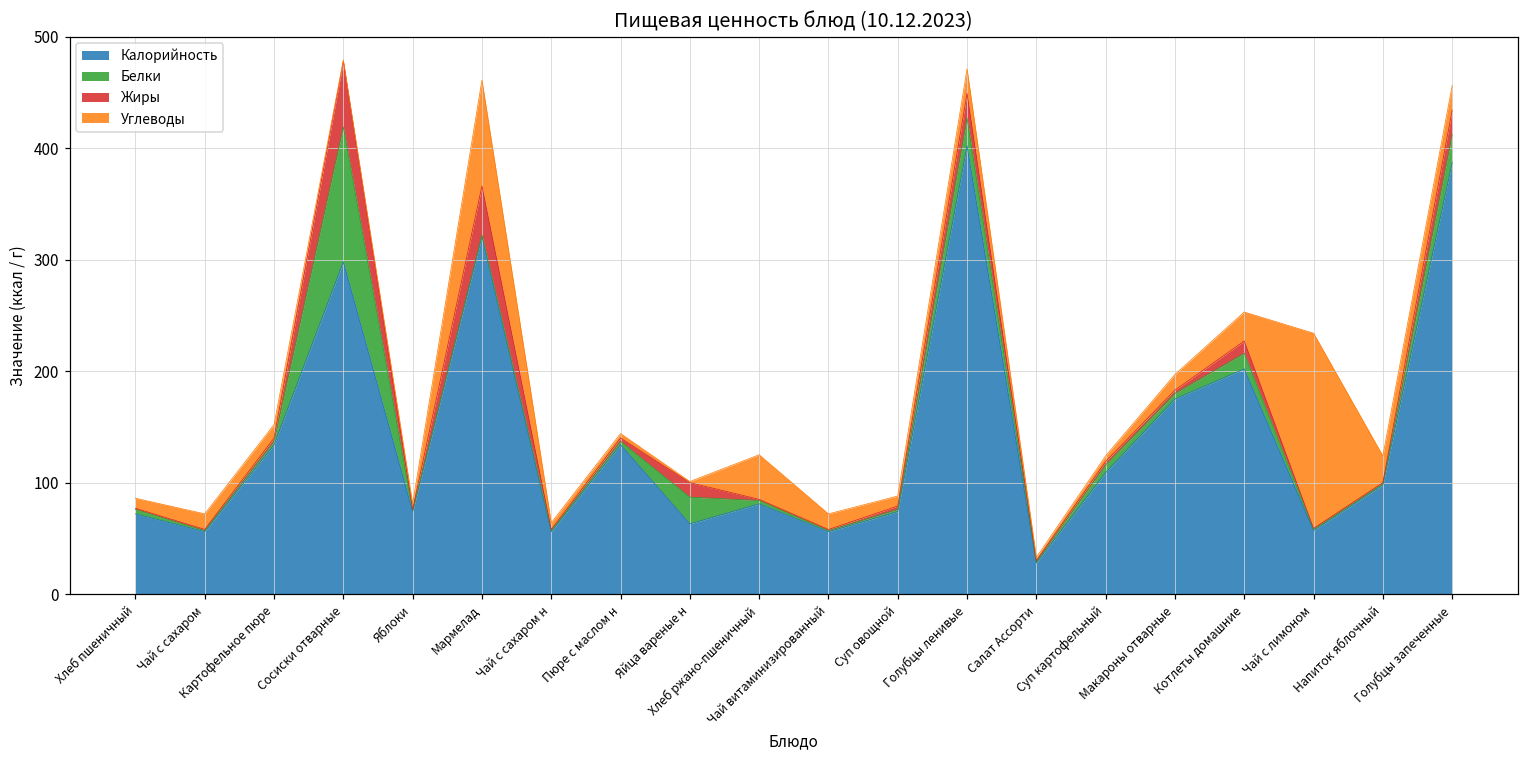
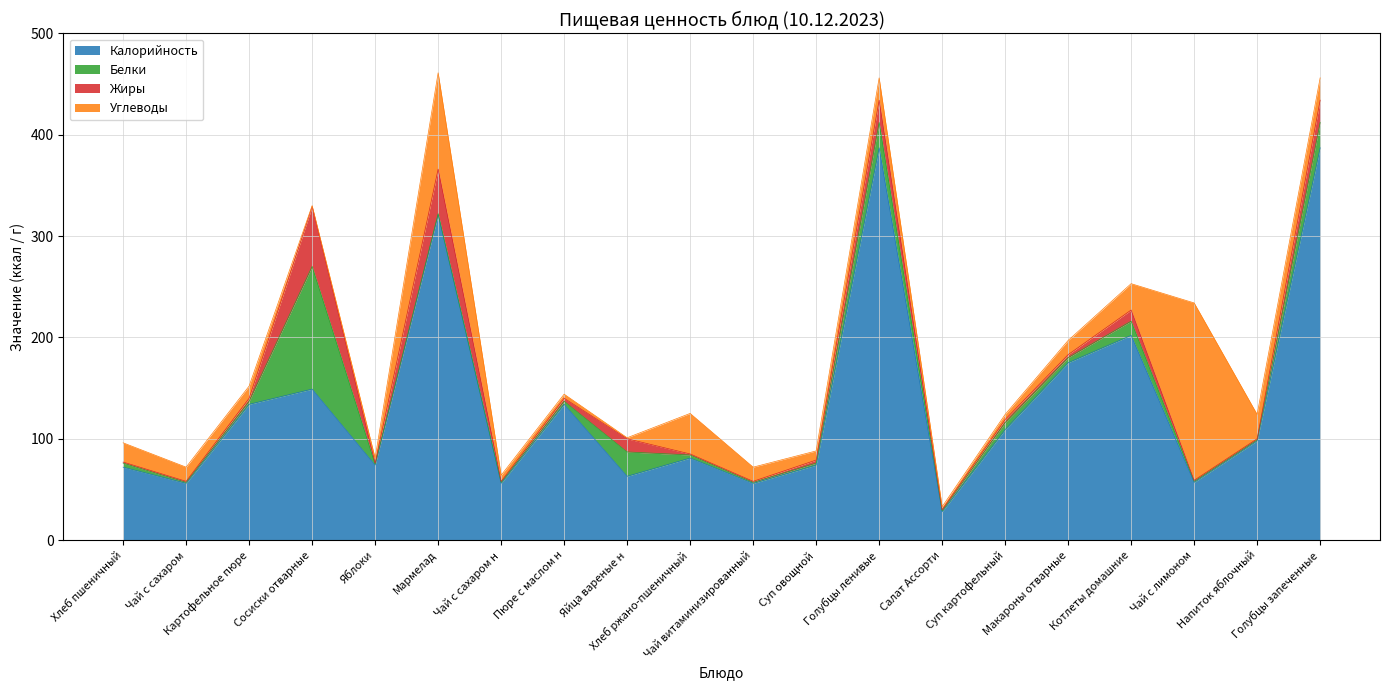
Углеводы, Хлеб пшеничный: 9 -> 19
Калорийность, Сосиски отварные: 298 -> 149
Калорийность, Голубцы ленивые: 402 -> 387
